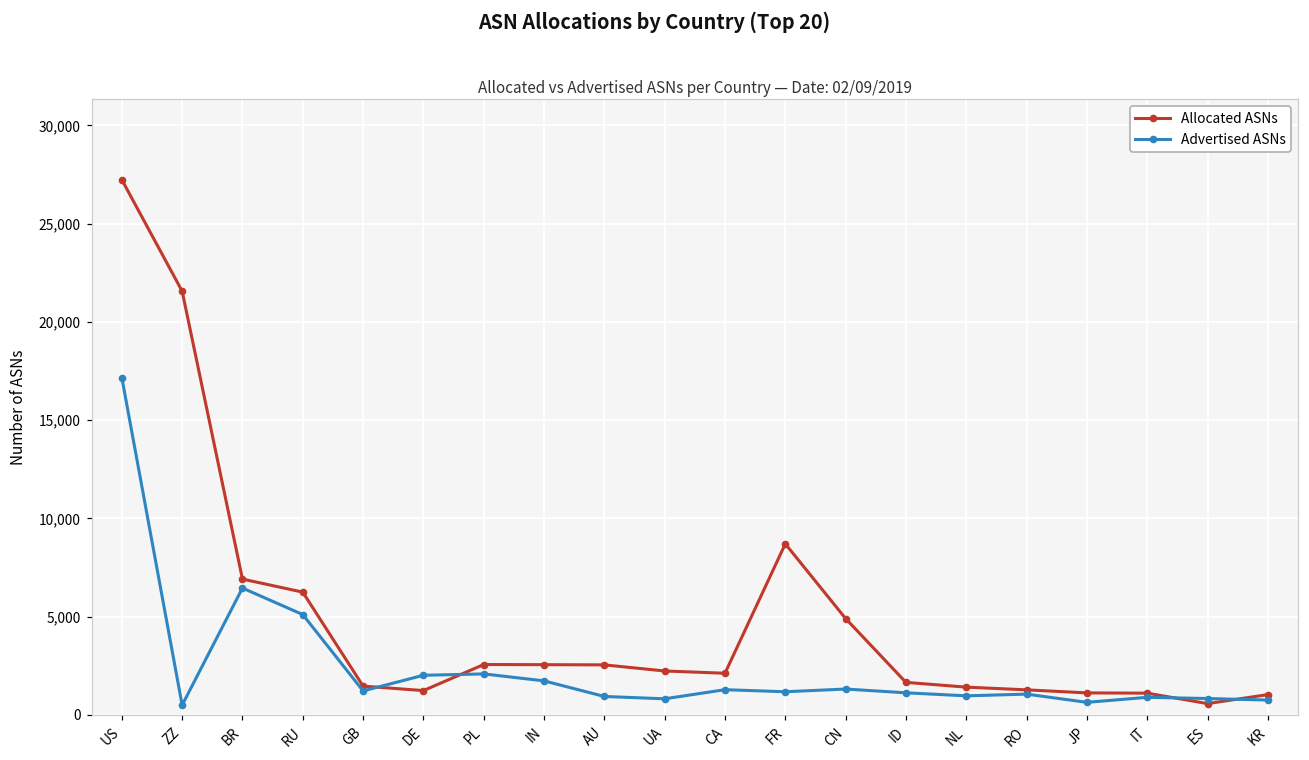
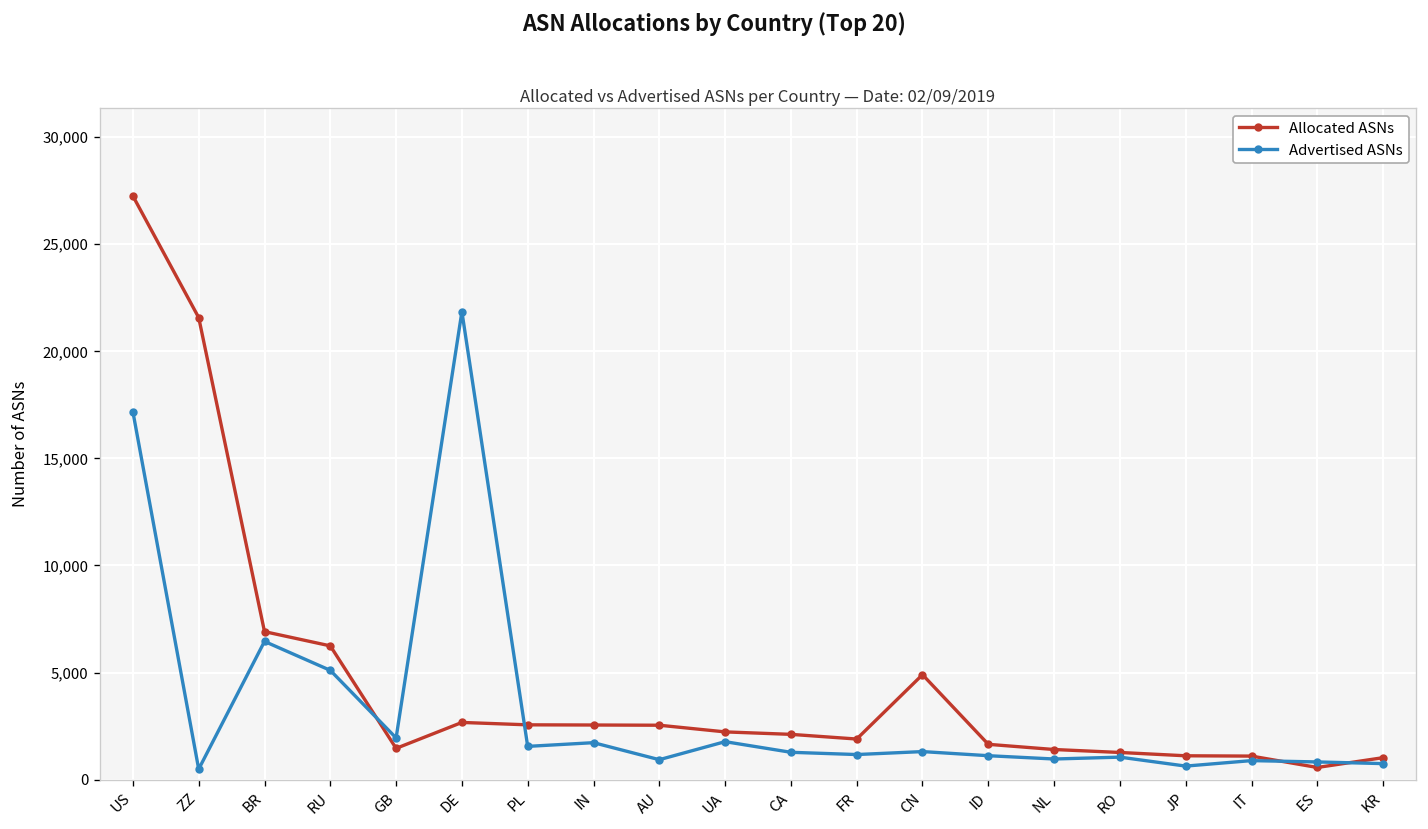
Advertised ASNs, GB: 1,200 -> 2,000
Allocated ASNs, DE: 1,200 -> 2,700
Advertised ASNs, DE: 2,000 -> 21,800
Advertised ASNs, PL: 2,100 -> 1,600
Advertised ASNs, UA: 800 -> 1,800
Allocated ASNs, FR: 8,700 -> 1,900
